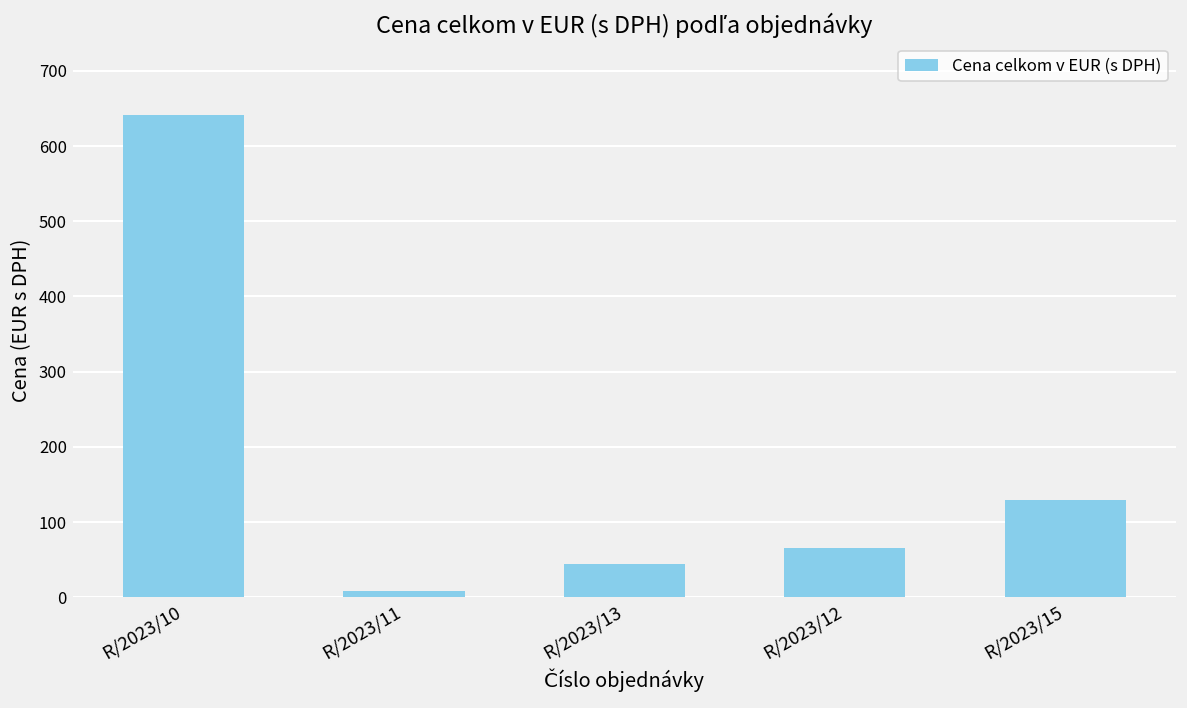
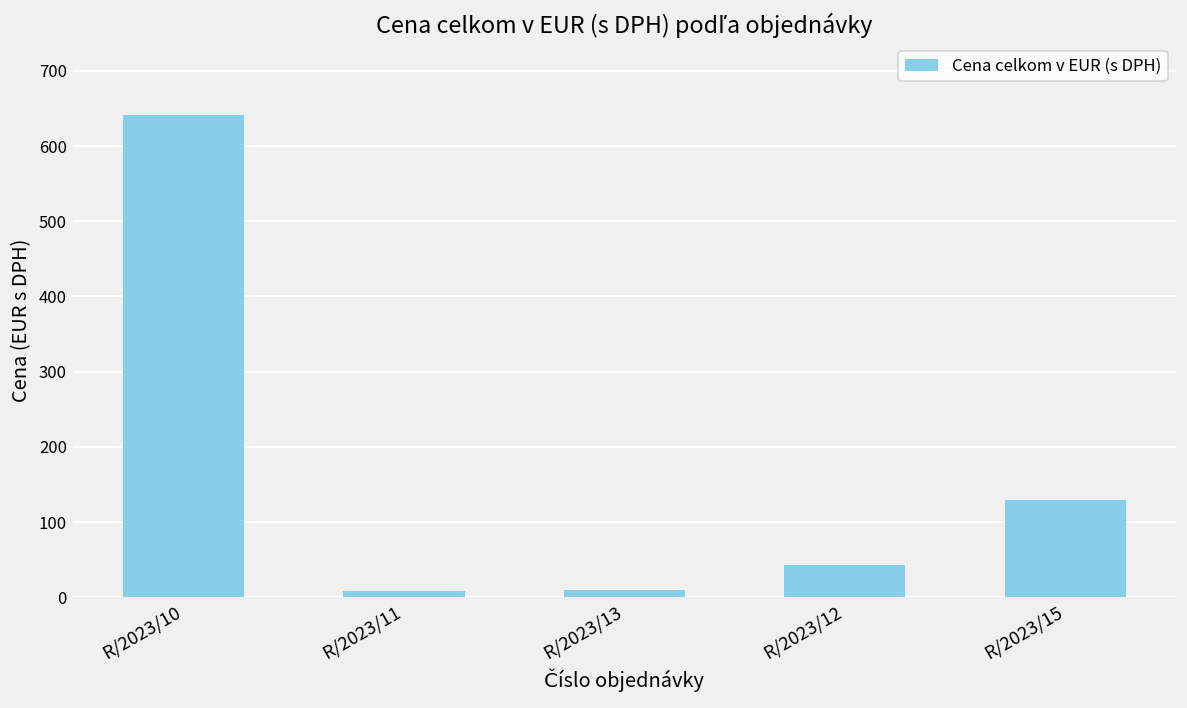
R/2023/13: 40 -> 10
R/2023/12: 70 -> 40
